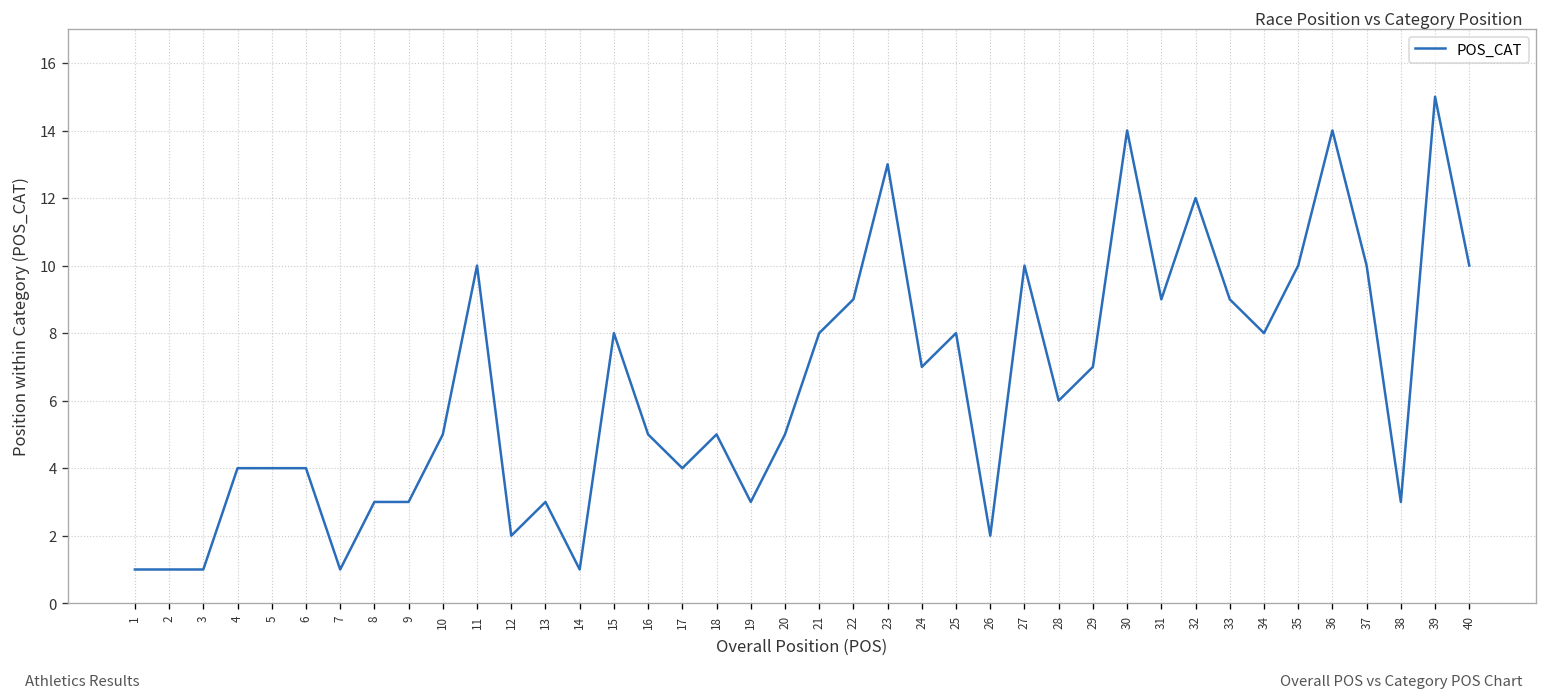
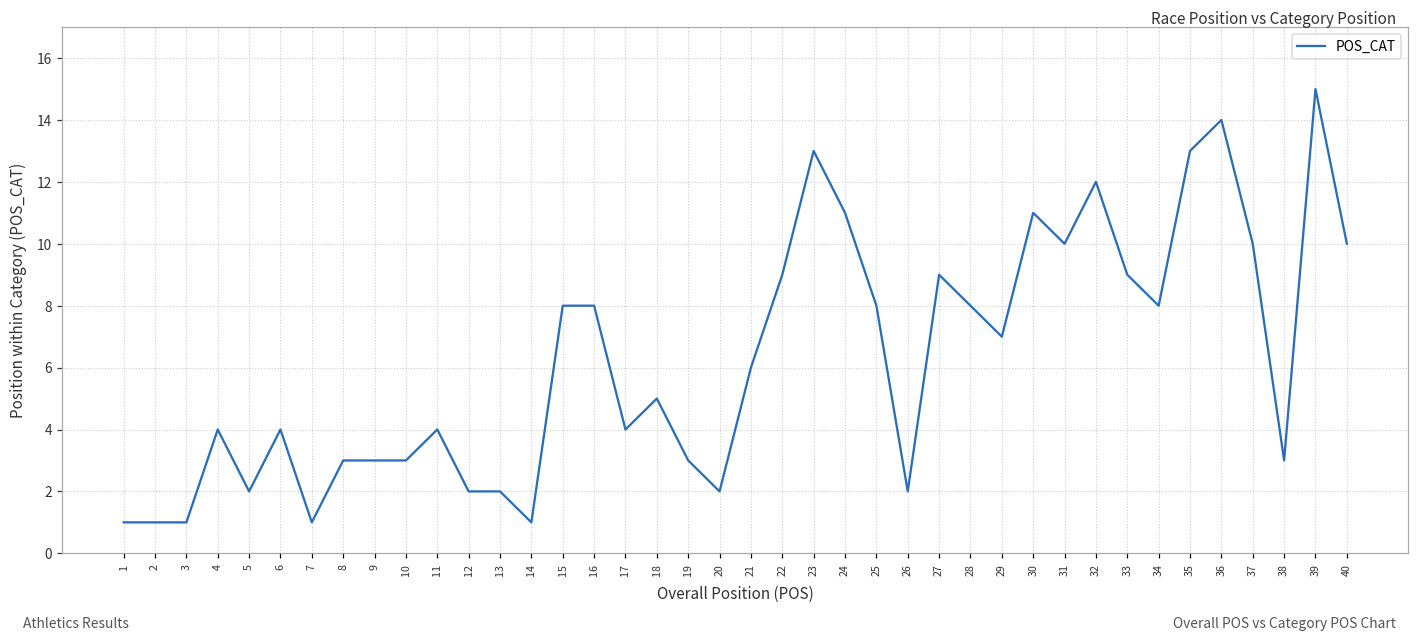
5: 4 -> 2
10: 5 -> 3
11: 10 -> 4
13: 3 -> 2
16: 5 -> 8
20: 5 -> 2
21: 8 -> 6
24: 7 -> 11
27: 10 -> 9
28: 6 -> 8
30: 14 -> 11
31: 9 -> 10
35: 10 -> 13
